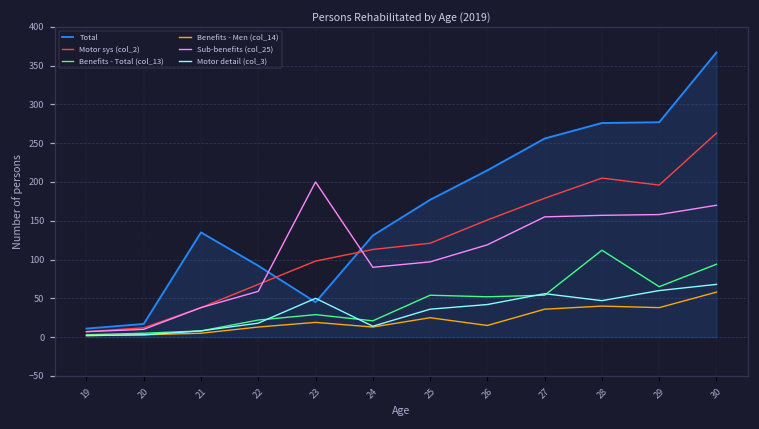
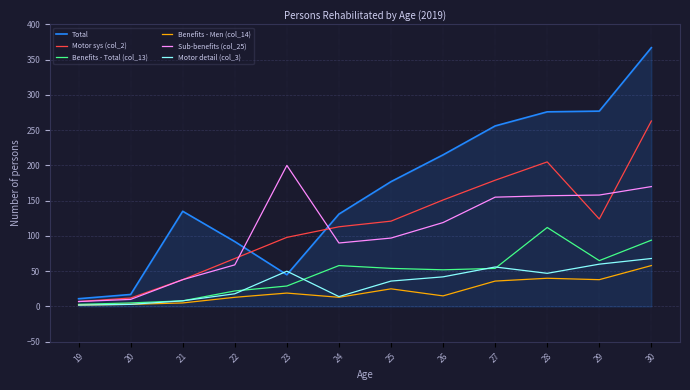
Benefits - Total (col_13), 24: 20 -> 60
Motor sys (col_2), 29: 200 -> 120
